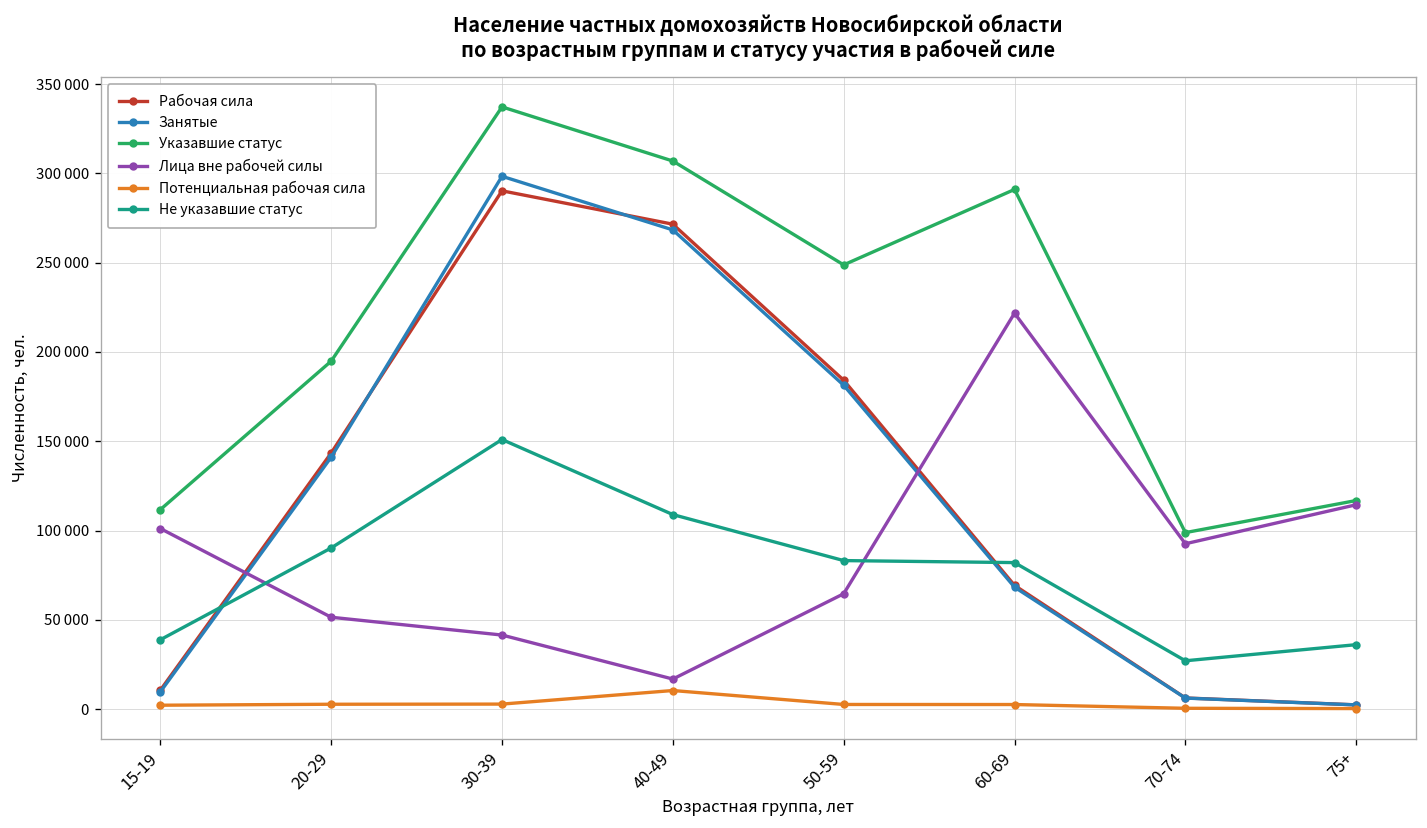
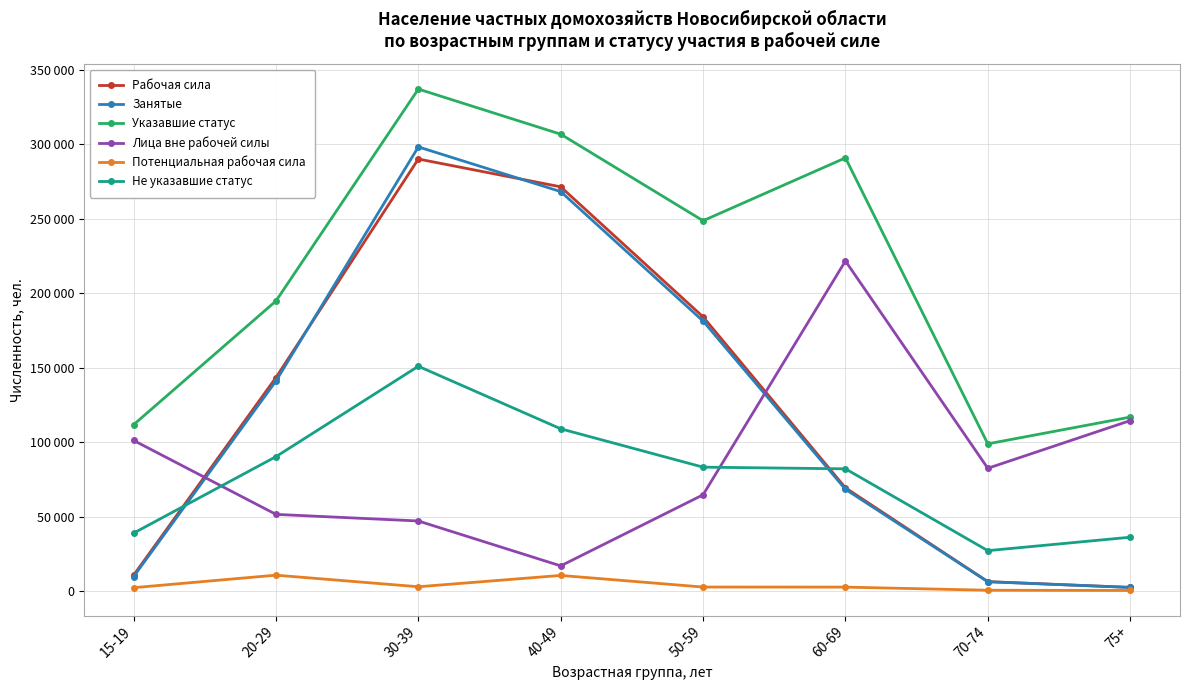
Потенциальная рабочая сила, 20-29: 3000 -> 11000
Лица вне рабочей силы, 30-39: 41000 -> 47000
Лица вне рабочей силы, 70-74: 93000 -> 82000
